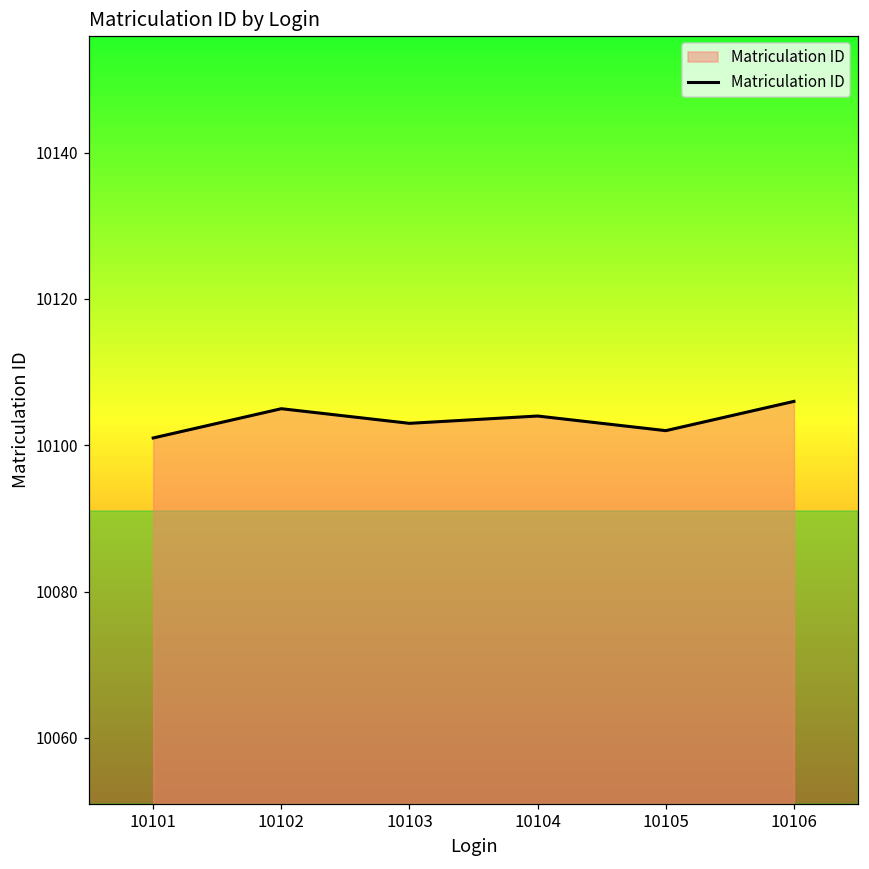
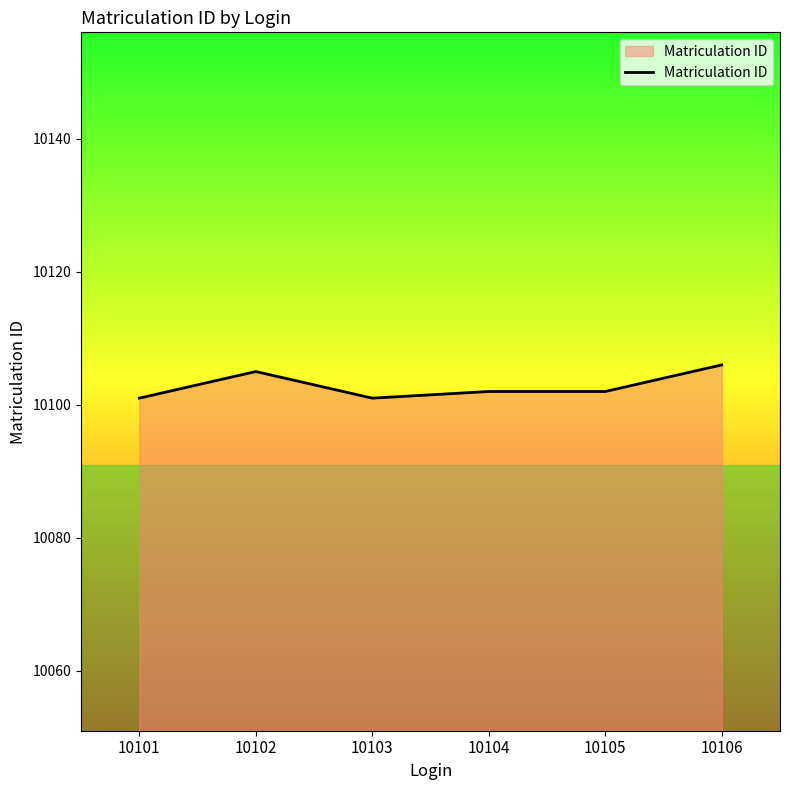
10103: 10103 -> 10101
10104: 10104 -> 10102
